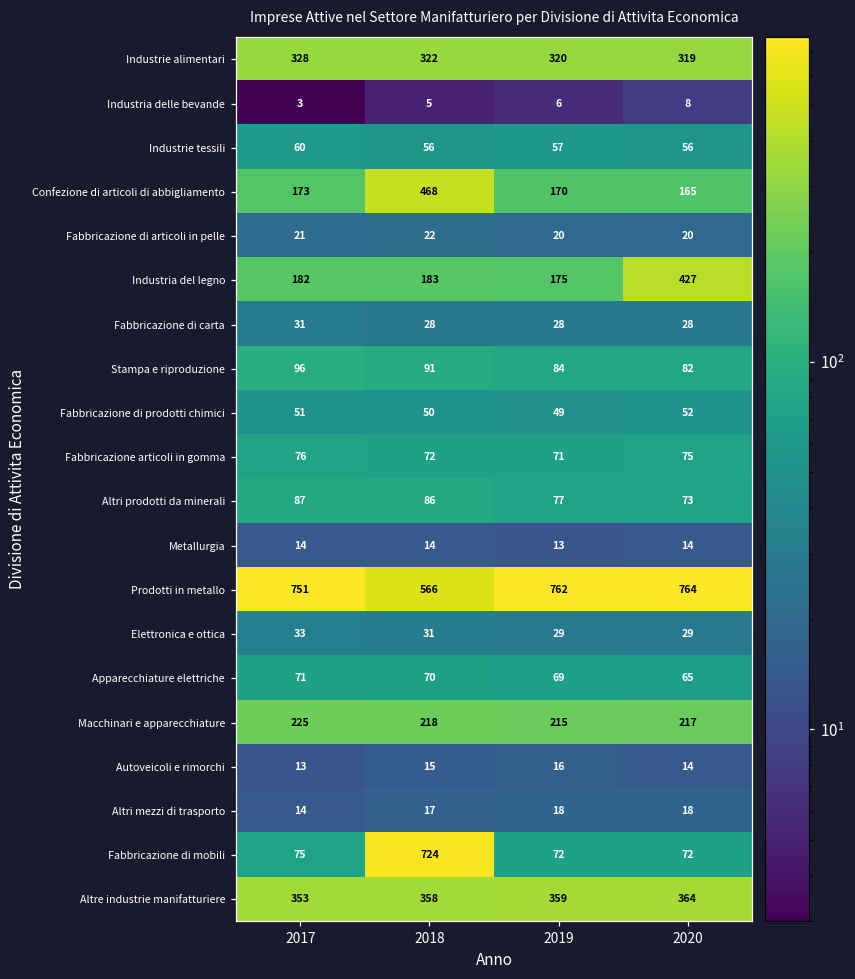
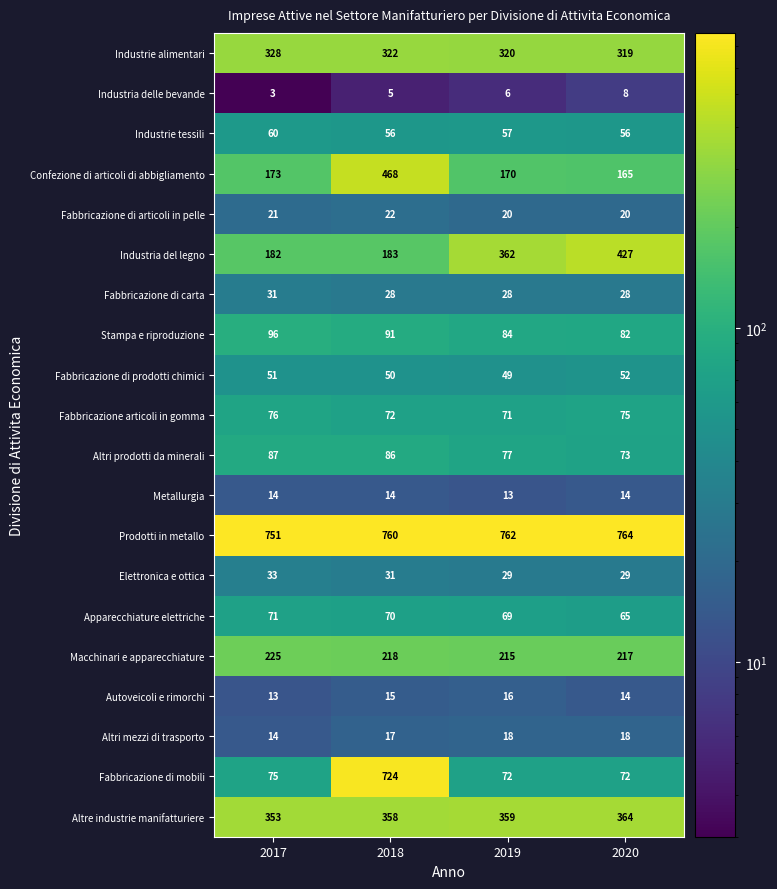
Industria del legno, 2019: 175 -> 362
Prodotti in metallo, 2018: 566 -> 760
